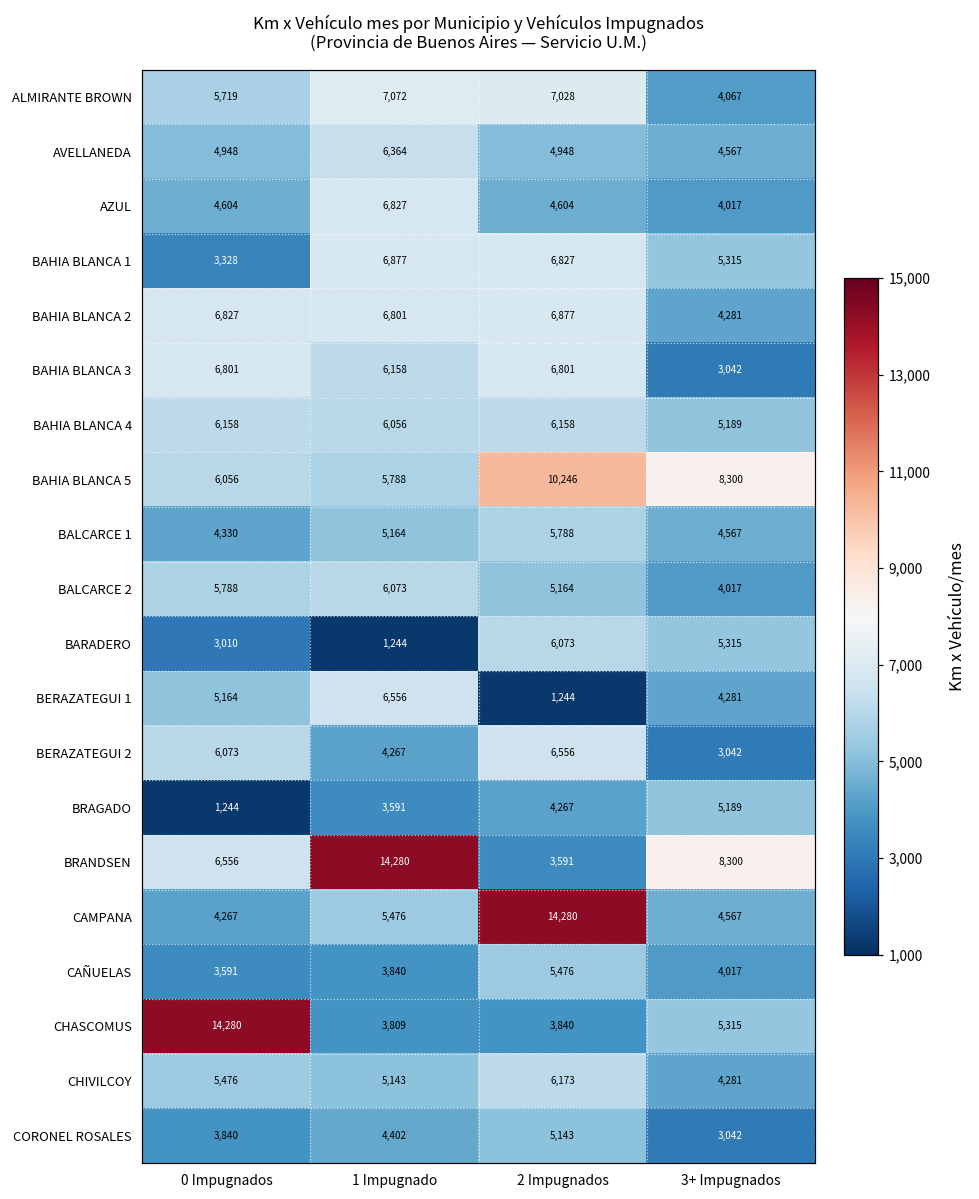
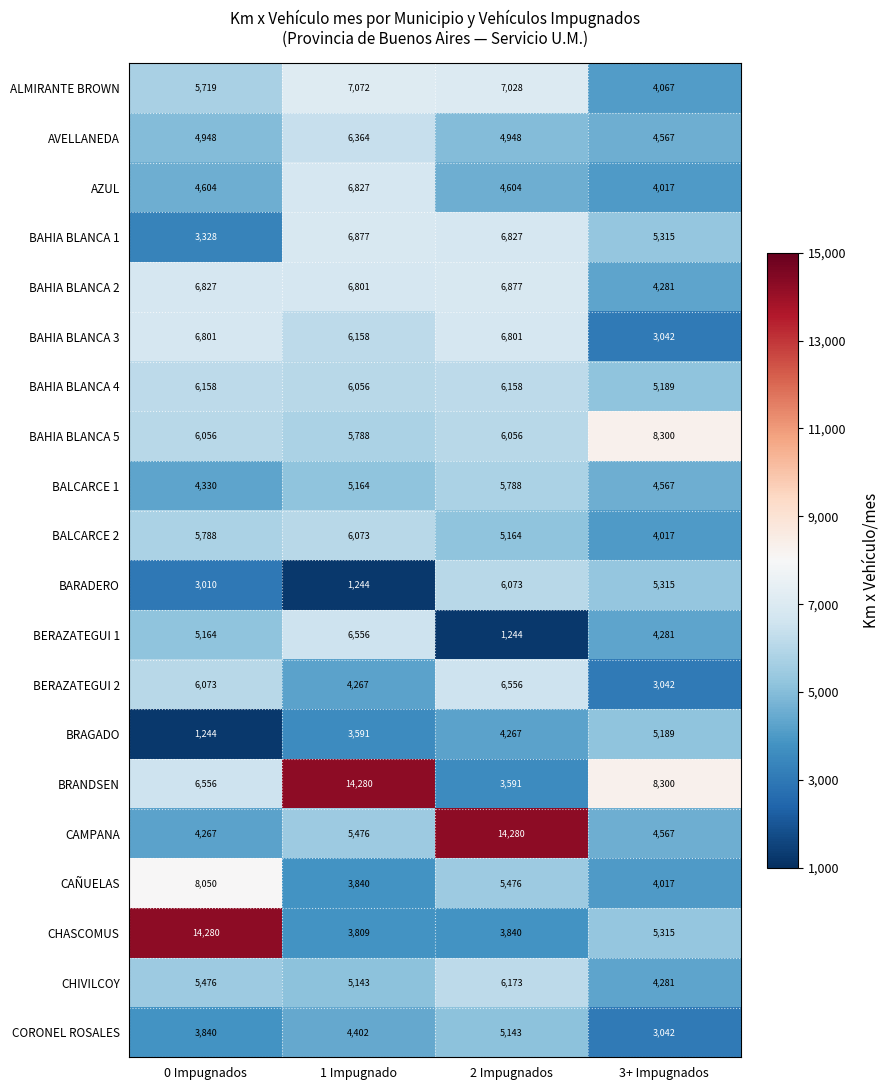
BAHIA BLANCA 5, 2 Impugnados: 10,246 -> 6,056
CAÑUELAS, 0 Impugnados: 3,591 -> 8,050
